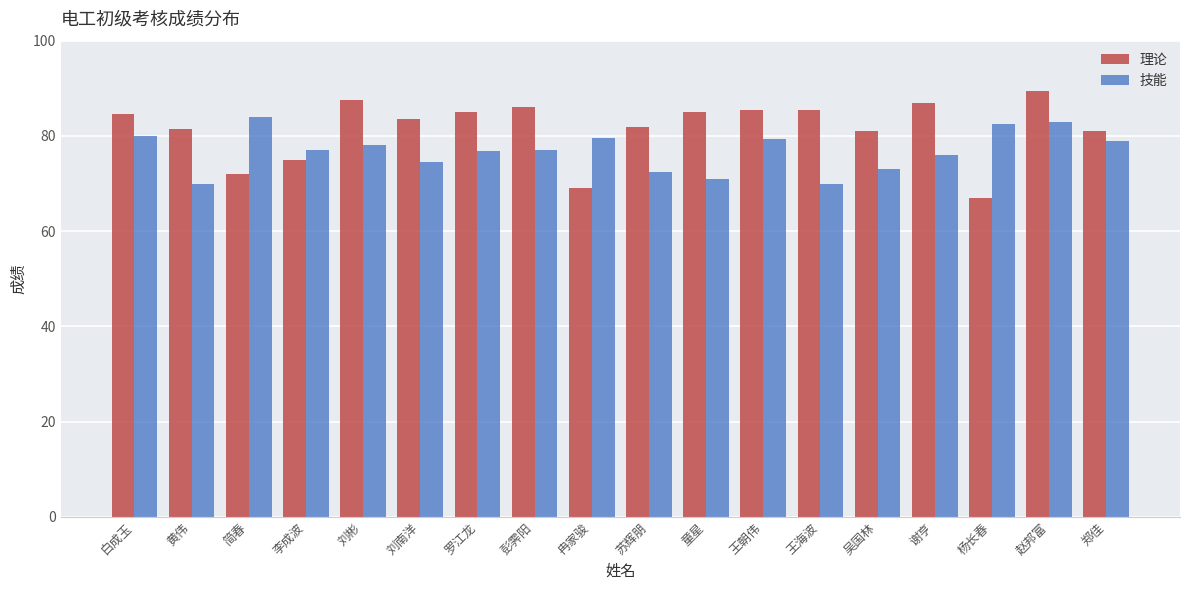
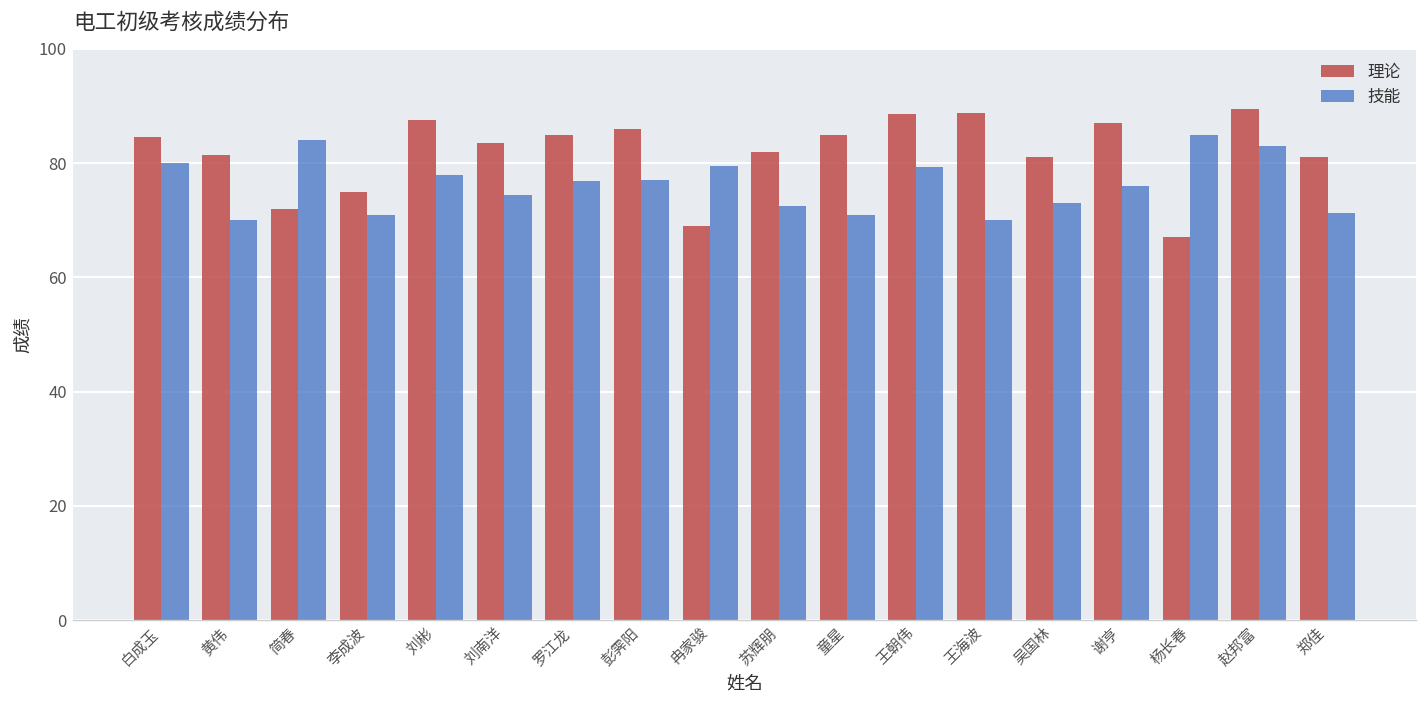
技能, 李成波: 77 -> 71
理论, 王朝伟: 86 -> 89
理论, 王海波: 86 -> 89
技能, 杨长春: 83 -> 85
技能, 郑佳: 79 -> 71
